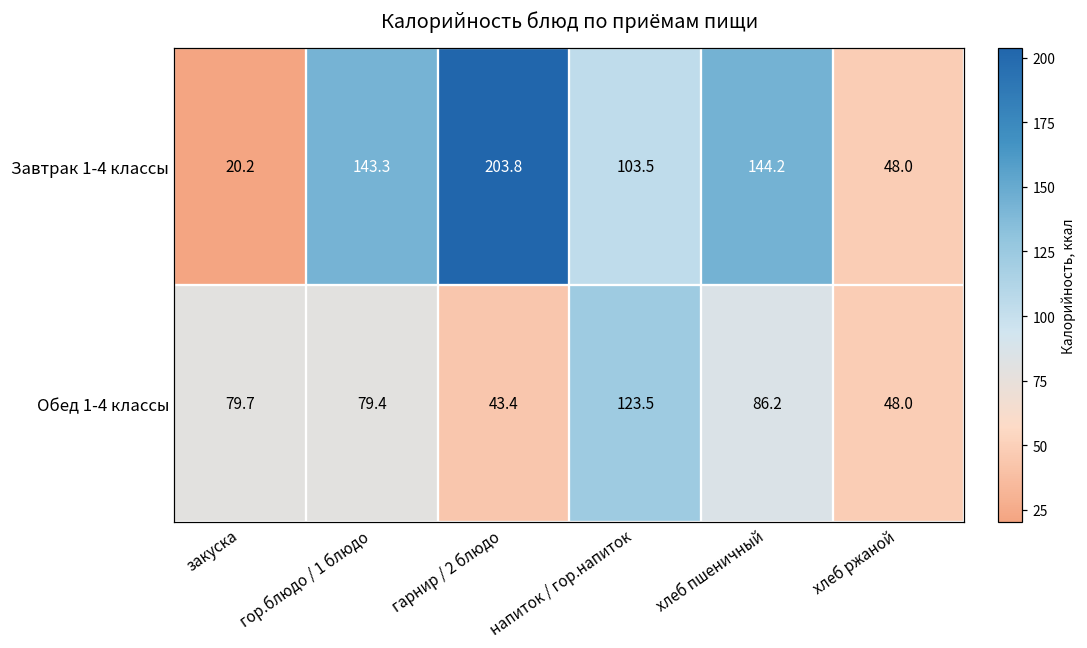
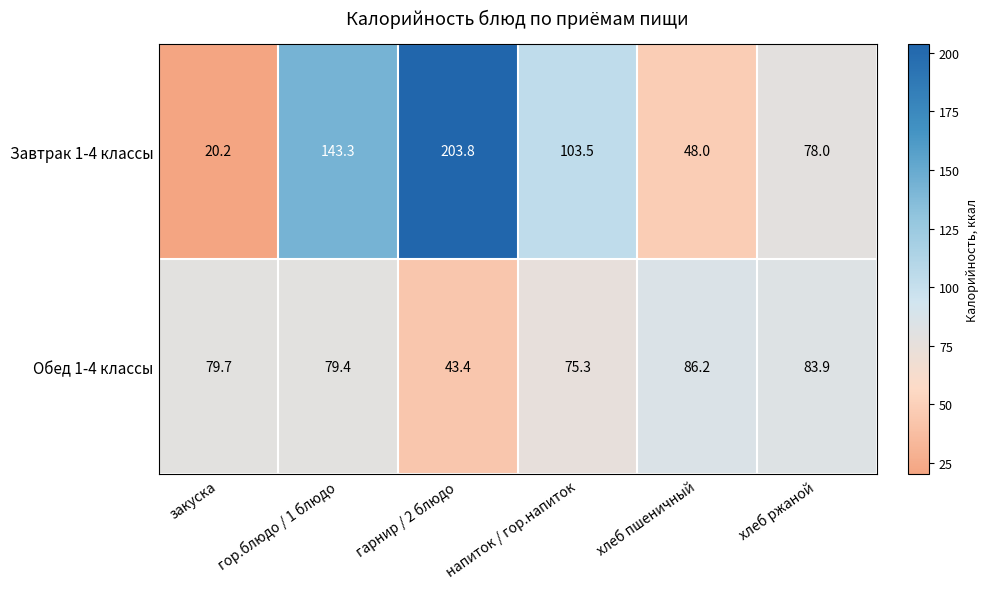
Завтрак 1-4 классы, хлеб пшеничный: 144.2 -> 48.0
Завтрак 1-4 классы, хлеб ржаной: 48.0 -> 78.0
Обед 1-4 классы, напиток / гор.напиток: 123.5 -> 75.3
Обед 1-4 классы, хлеб ржаной: 48.0 -> 83.9
